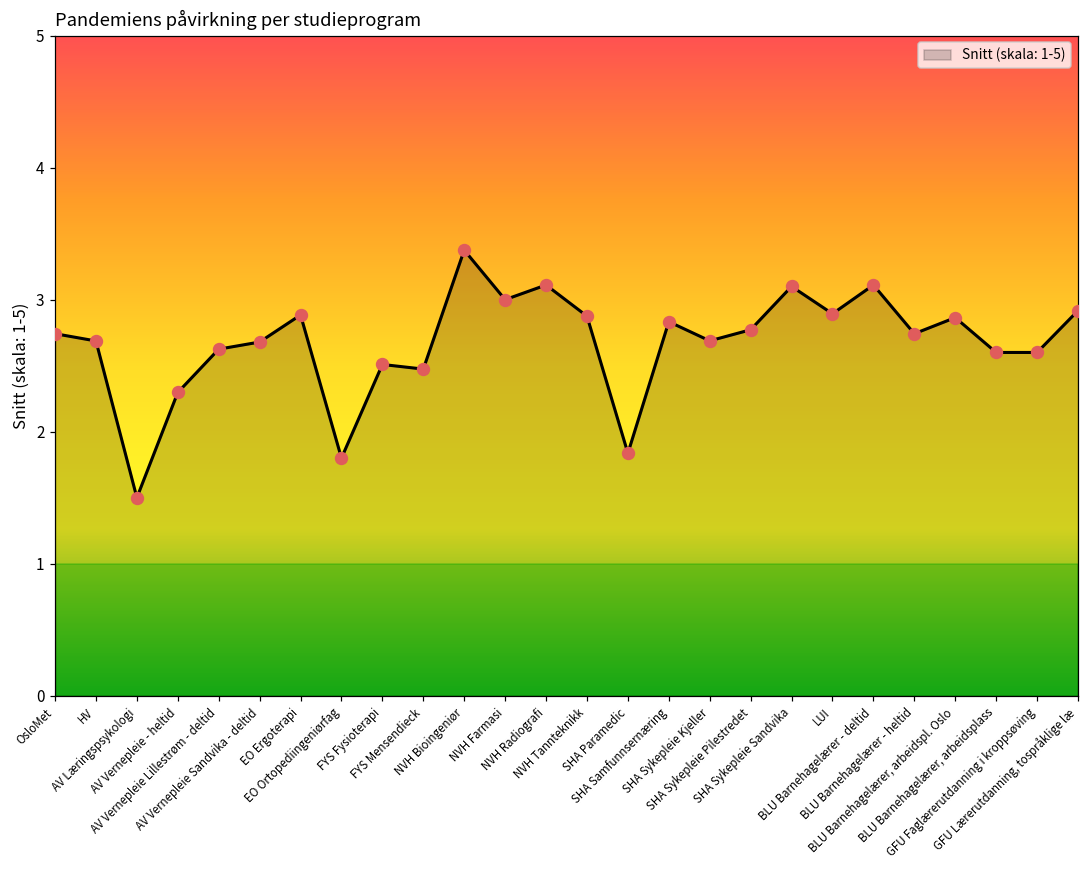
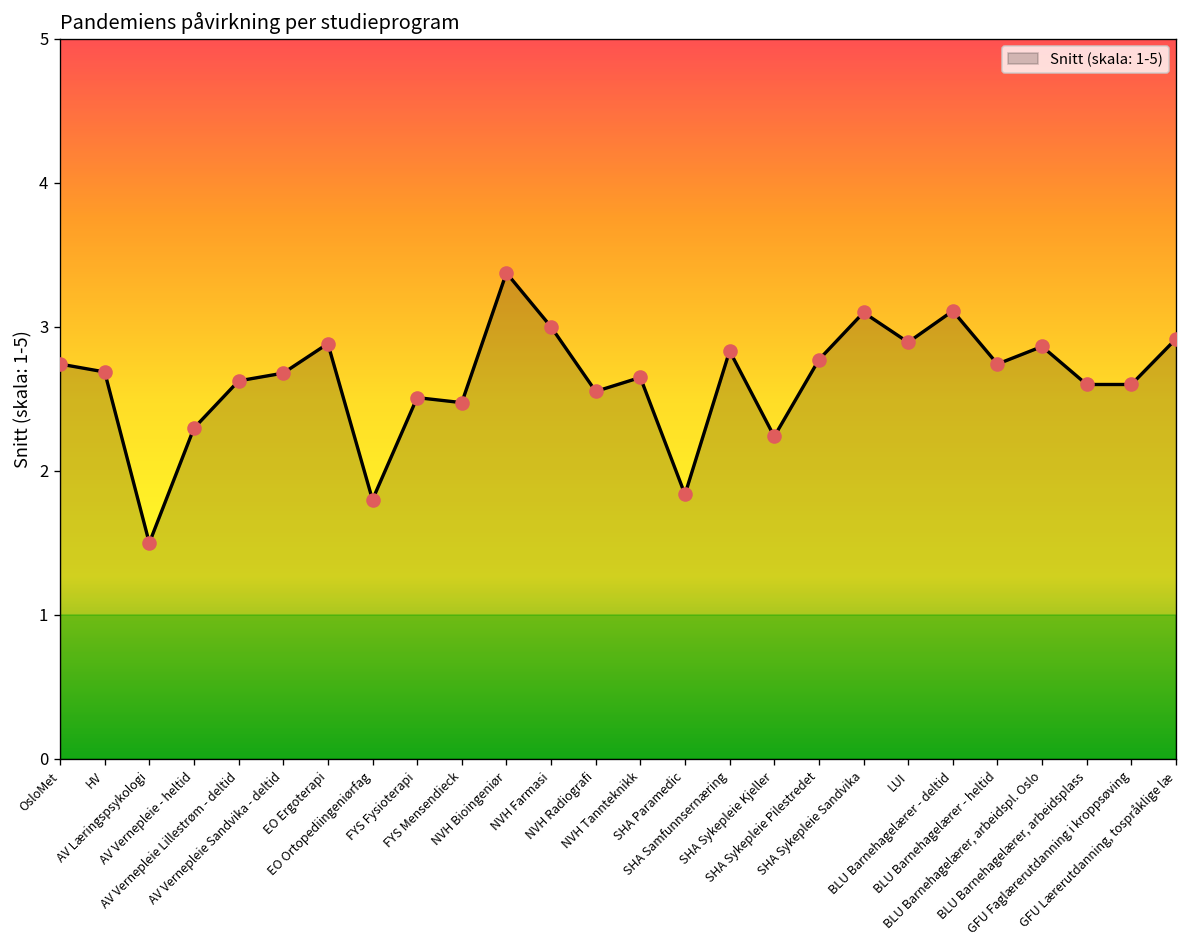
NVH Radiografi: 3.11 -> 2.55
NVH Tannteknikk: 2.88 -> 2.65
SHA Sykepleie Kjeller: 2.69 -> 2.24
